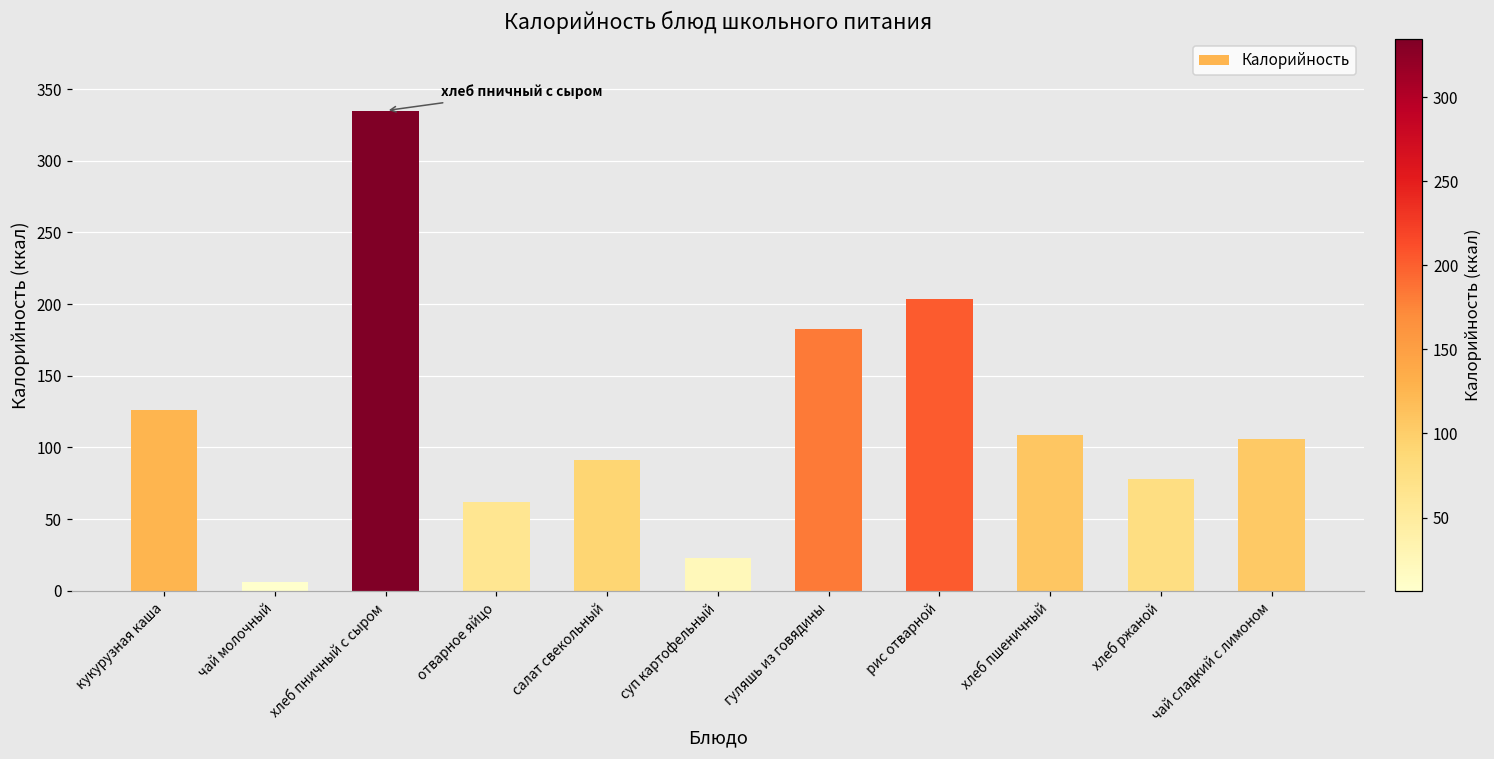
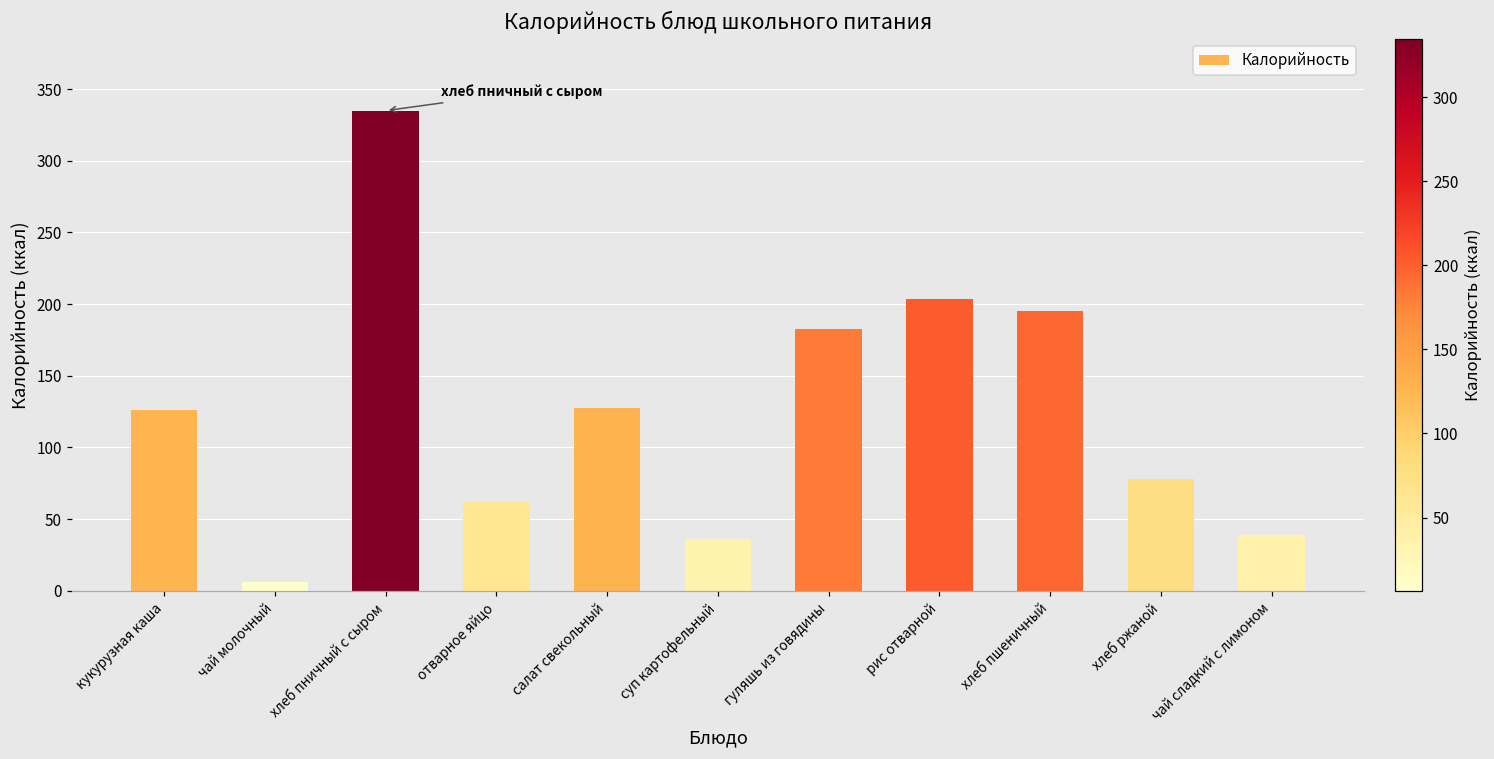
салат свекольный: 91 -> 127
суп картофельный: 23 -> 36
хлеб пшеничный: 109 -> 195
чай сладкий с лимоном: 106 -> 39
